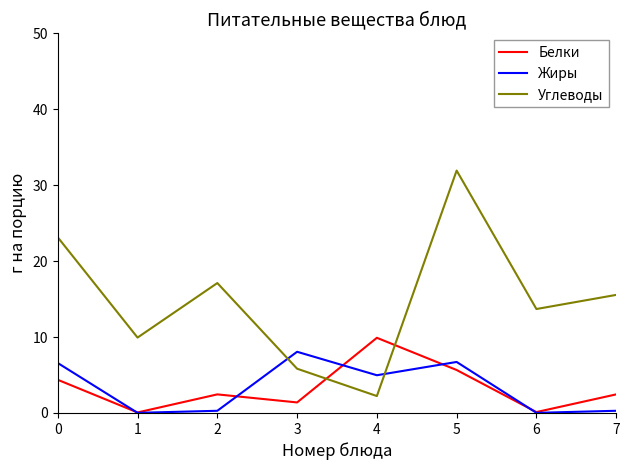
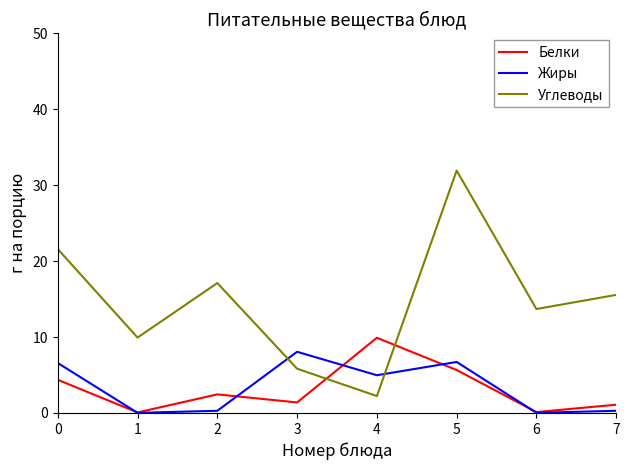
Углеводы, 0: 23 -> 22
Белки, 7: 2 -> 1
